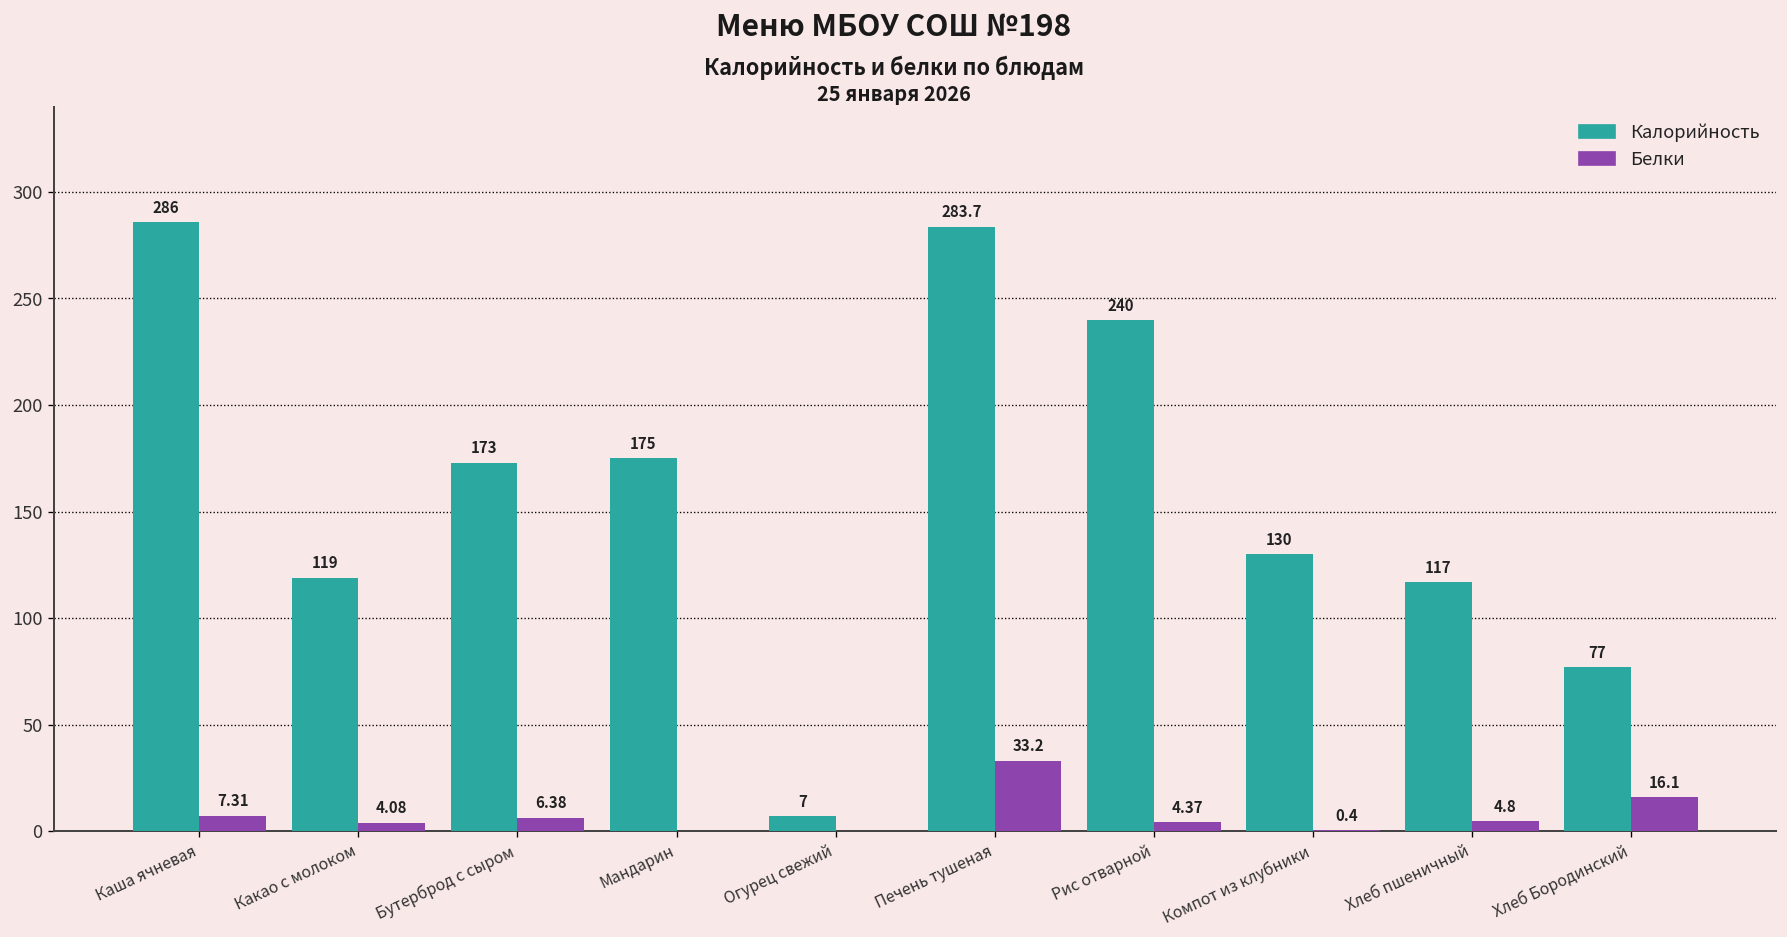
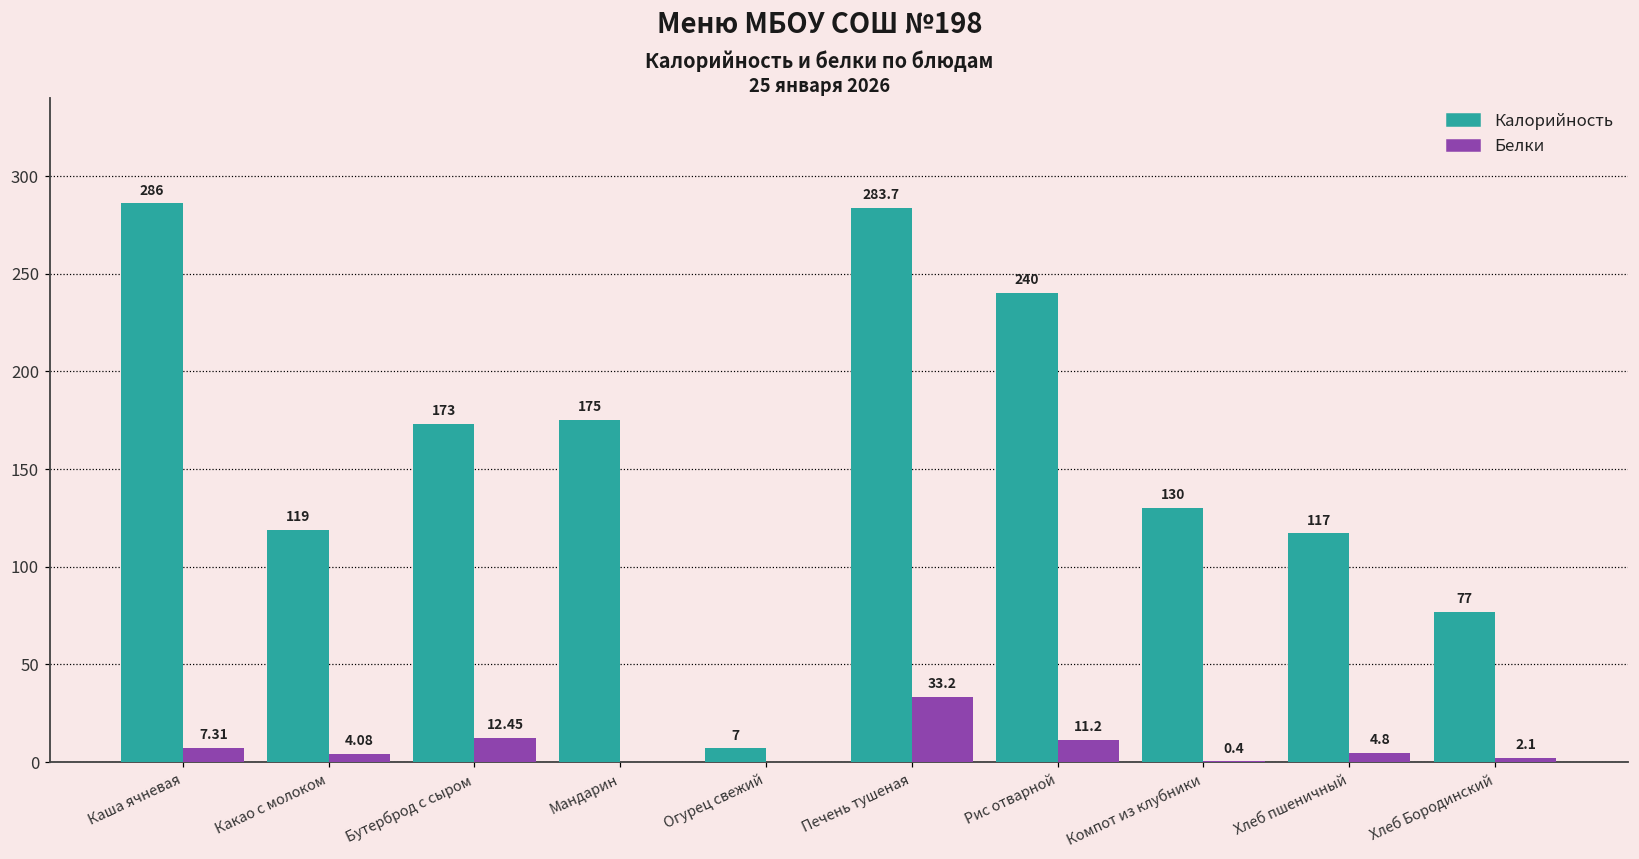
Белки, Бутерброд с сыром: 6.38 -> 12.45
Белки, Рис отварной: 4.37 -> 11.2
Белки, Хлеб Бородинский: 16.1 -> 2.1
